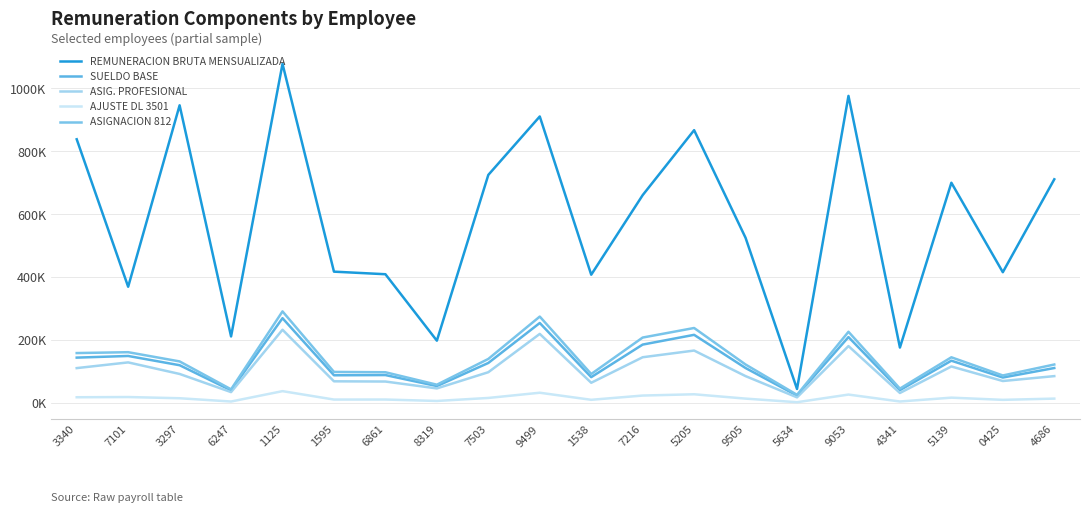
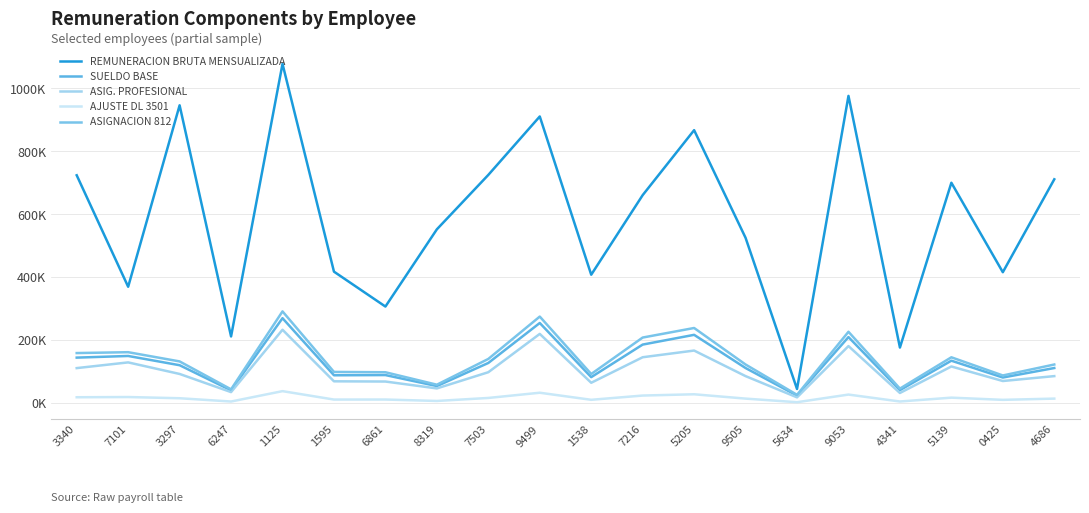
REMUNERACION BRUTA MENSUALIZADA, 3340: 840000 -> 720000
REMUNERACION BRUTA MENSUALIZADA, 6861: 410000 -> 310000
REMUNERACION BRUTA MENSUALIZADA, 8319: 200000 -> 550000
